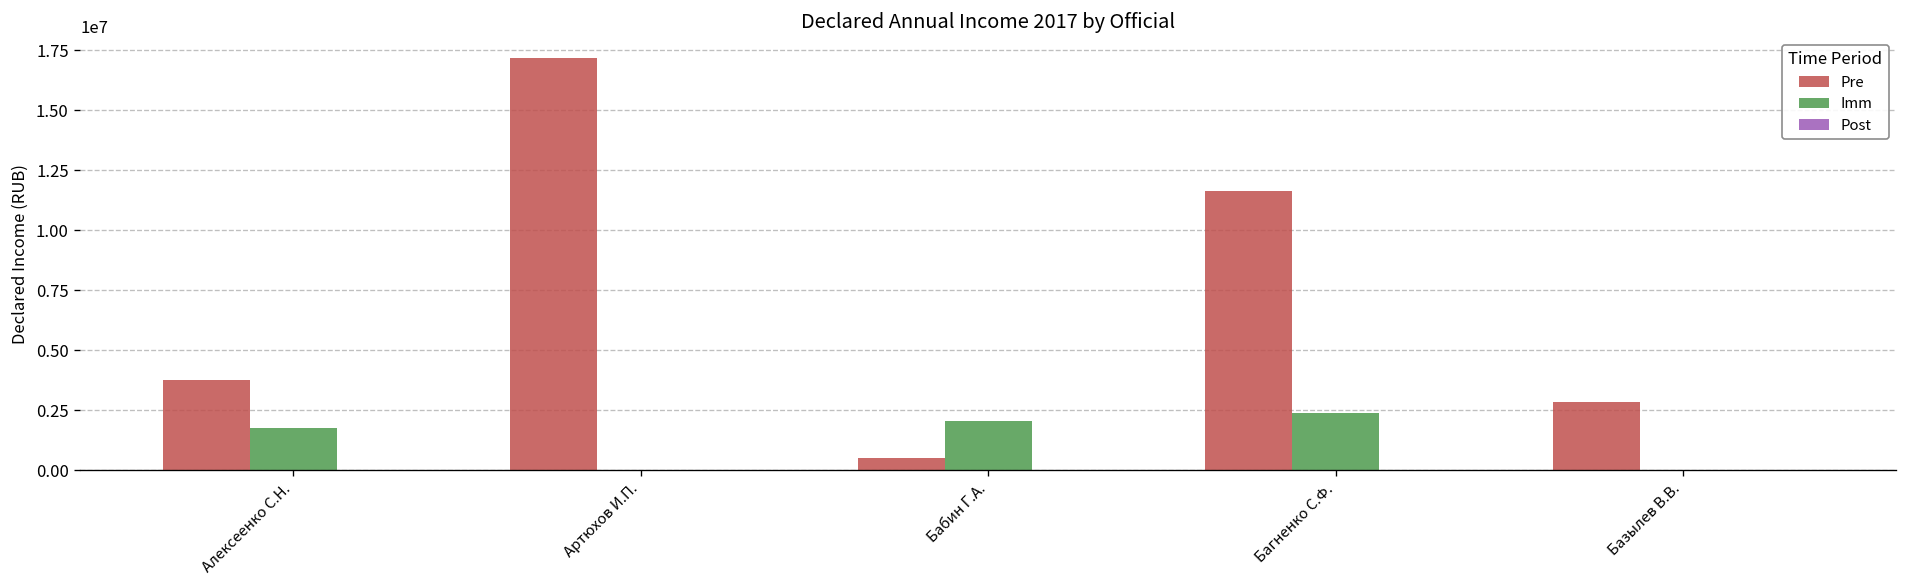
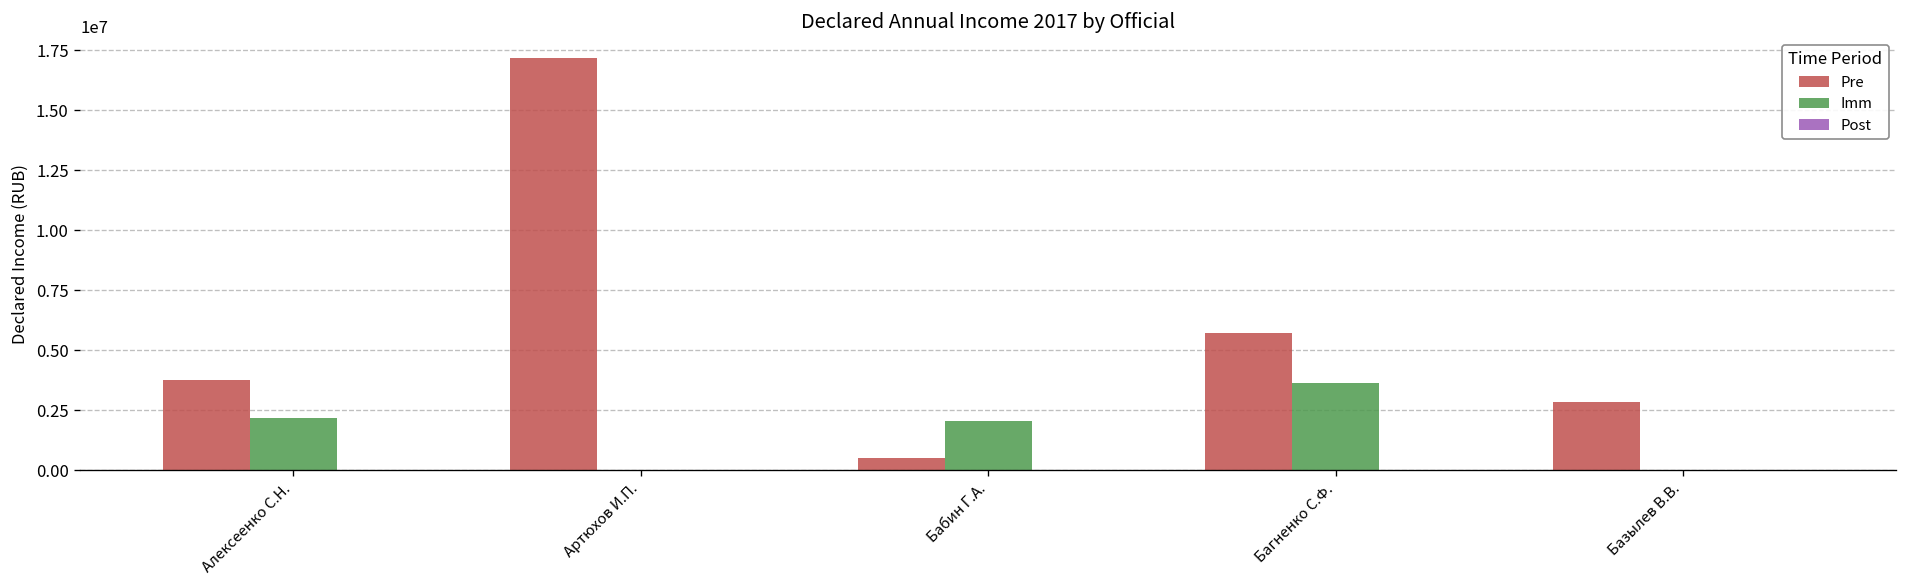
Imm, Алексеенко С.Н.: 1700000 -> 2200000
Pre, Багненко С.Ф.: 11700000 -> 5700000
Imm, Багненко С.Ф.: 2400000 -> 3600000
